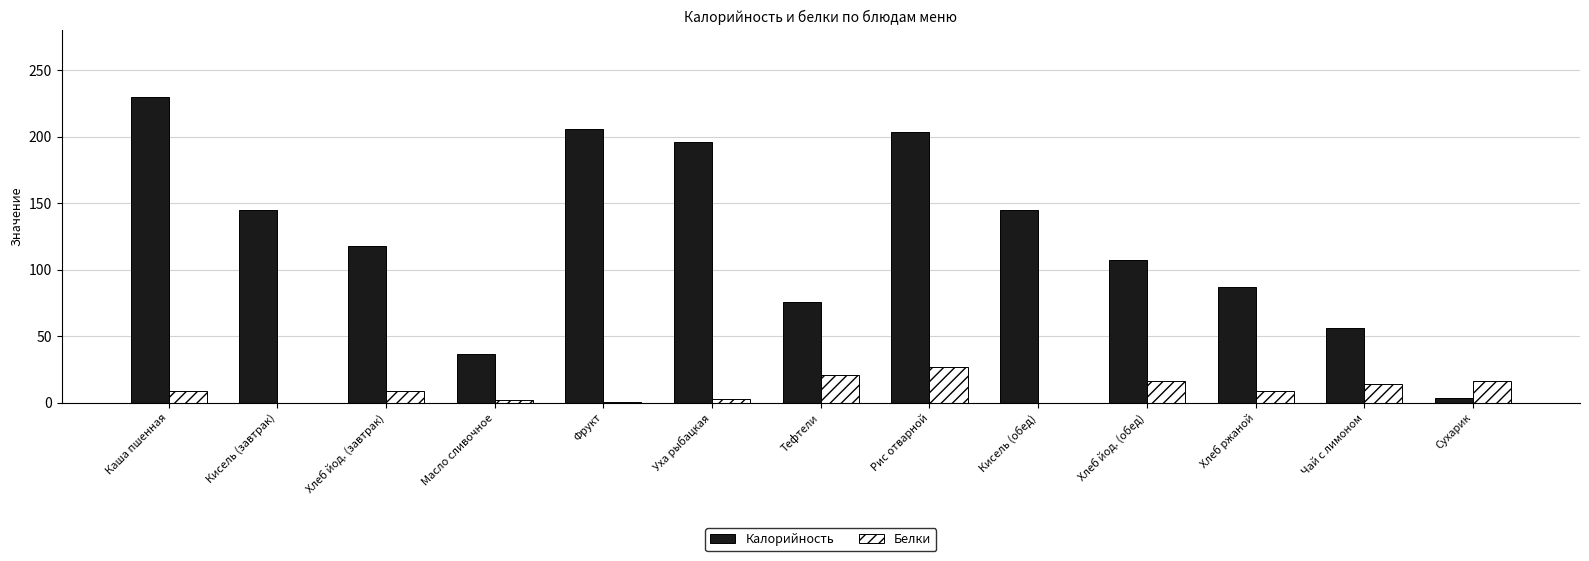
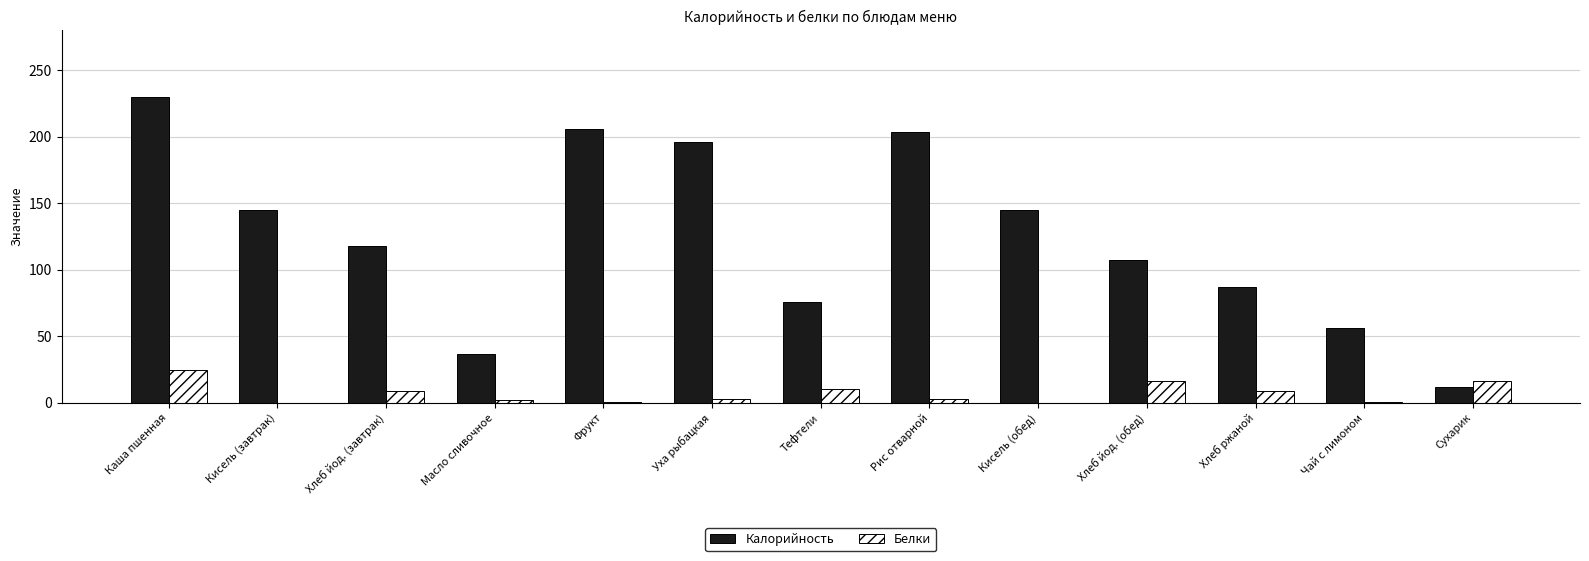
Белки, Каша пшенная: 9 -> 24
Белки, Тефтели: 21 -> 10
Белки, Рис отварной: 27 -> 3
Белки, Чай с лимоном: 14 -> 0
Калорийность, Сухарик: 3 -> 12
